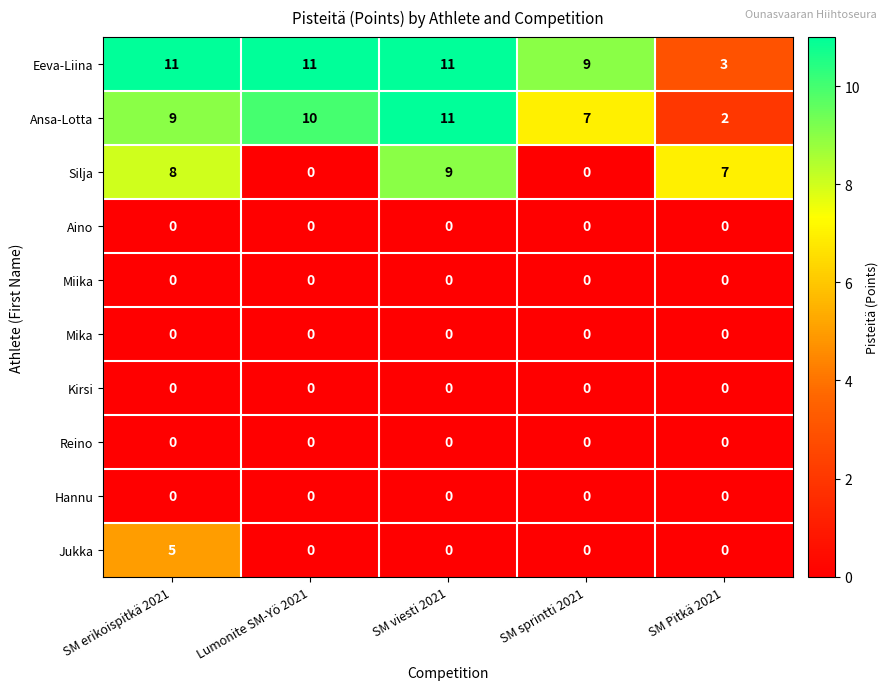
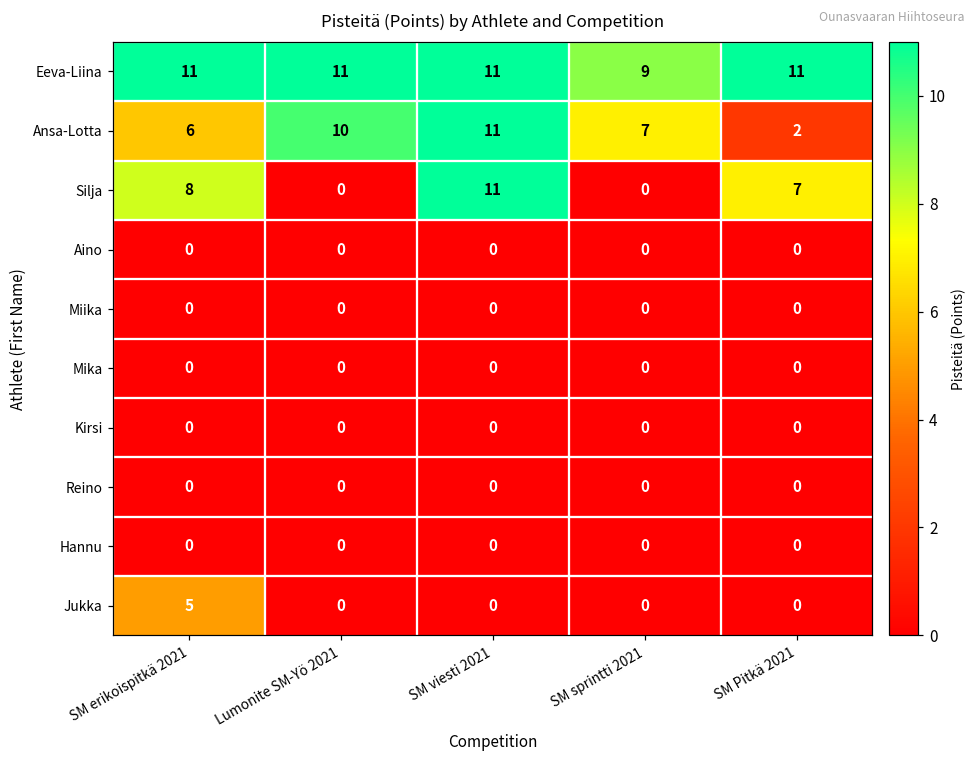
Eeva-Liina, SM Pitkä 2021: 3 -> 11
Ansa-Lotta, SM erikoispitkä 2021: 9 -> 6
Silja, SM viesti 2021: 9 -> 11
